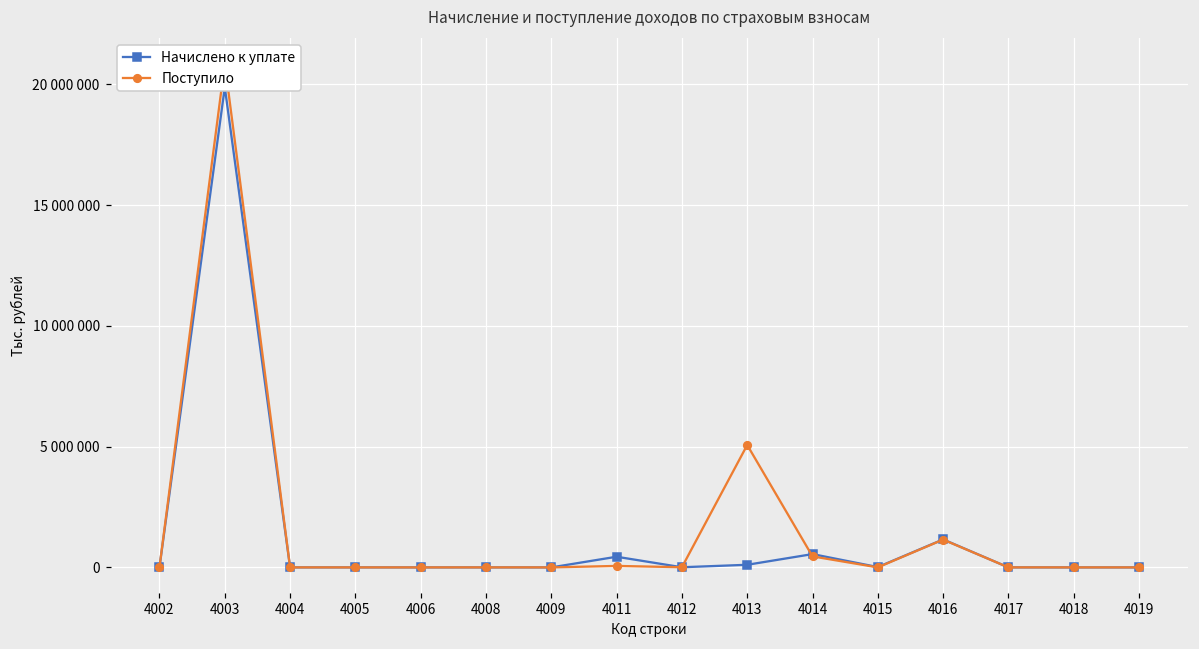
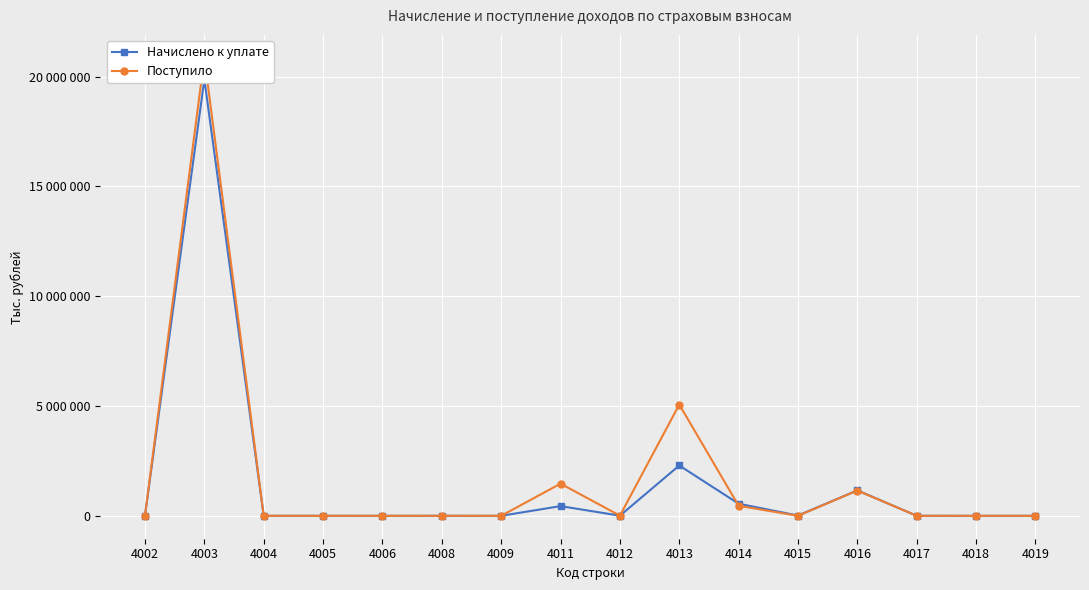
Поступило, 4011: 100000 -> 1500000
Начислено к уплате, 4013: 100000 -> 2300000
